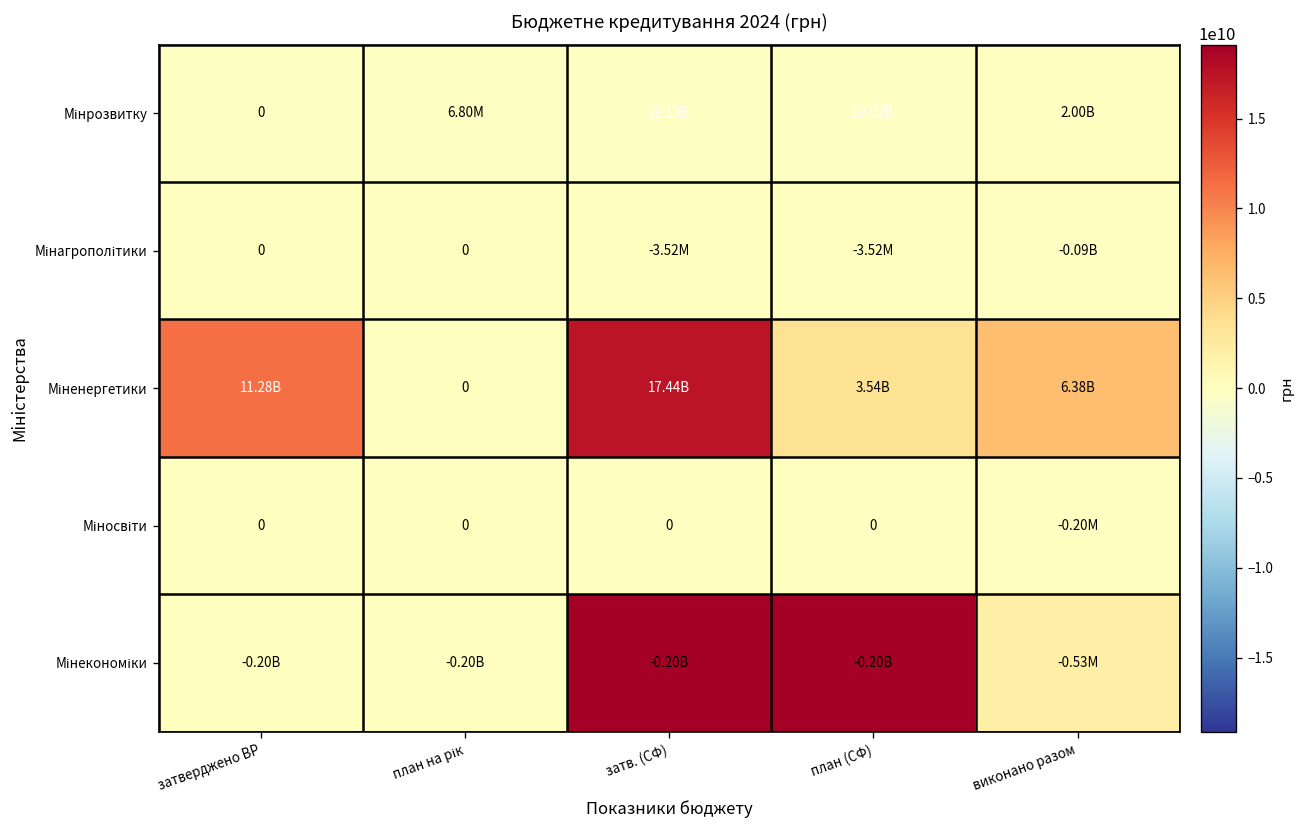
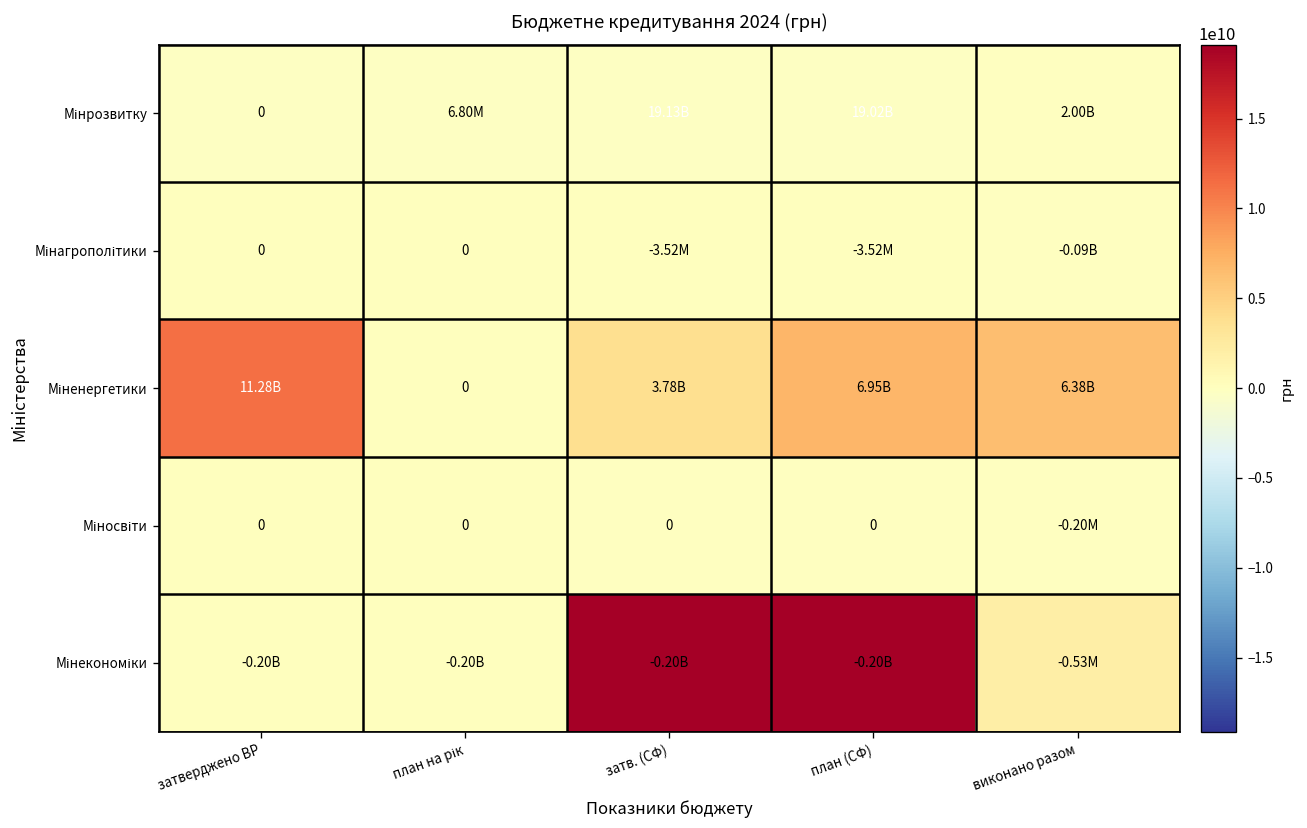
Міненергетики, затв. (СФ): 17.44B -> 3.78B
Міненергетики, план (СФ): 3.54B -> 6.95B
